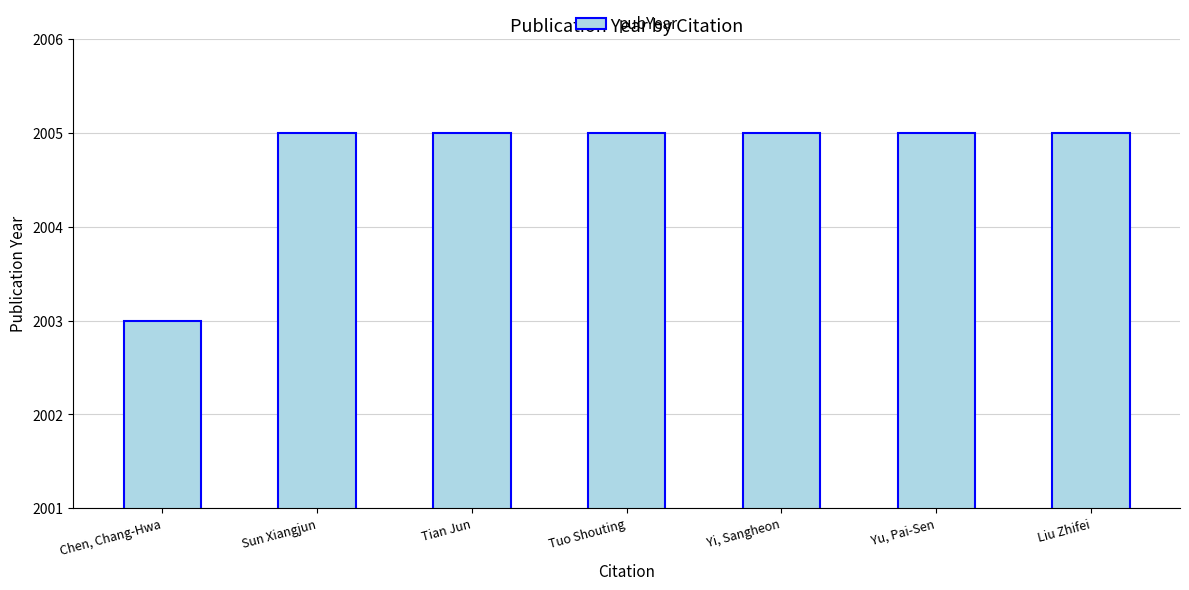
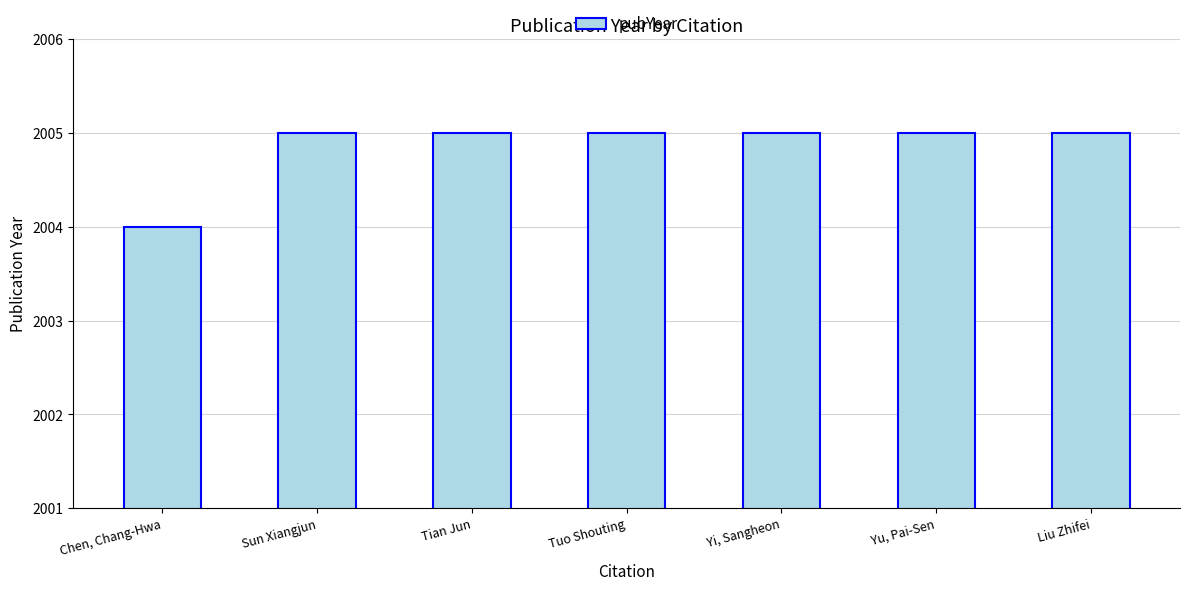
Chen, Chang-Hwa: 2003 -> 2004
